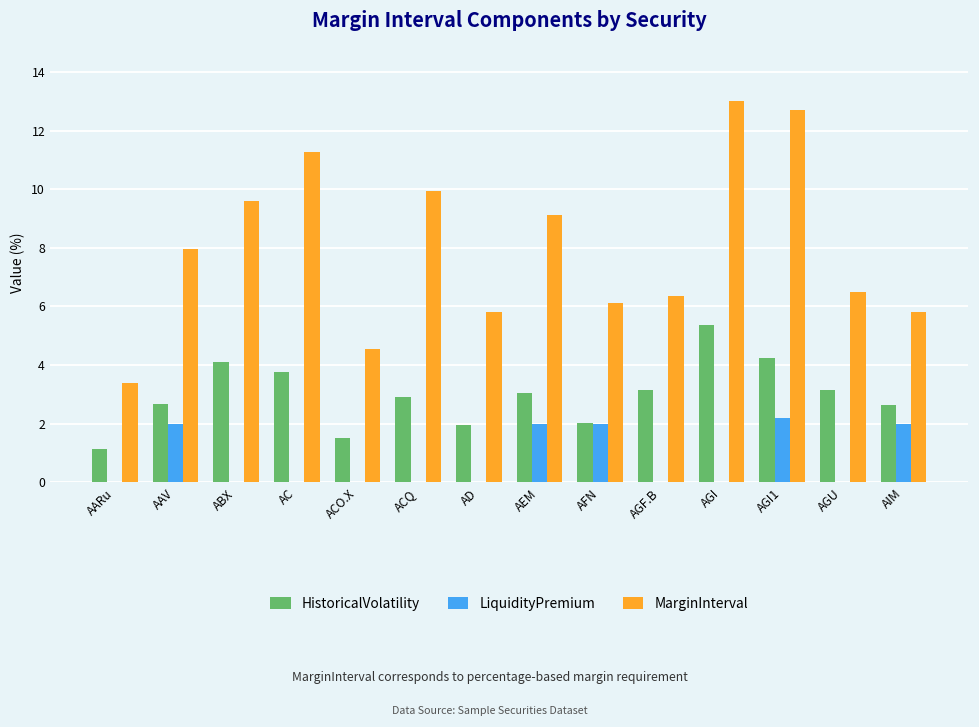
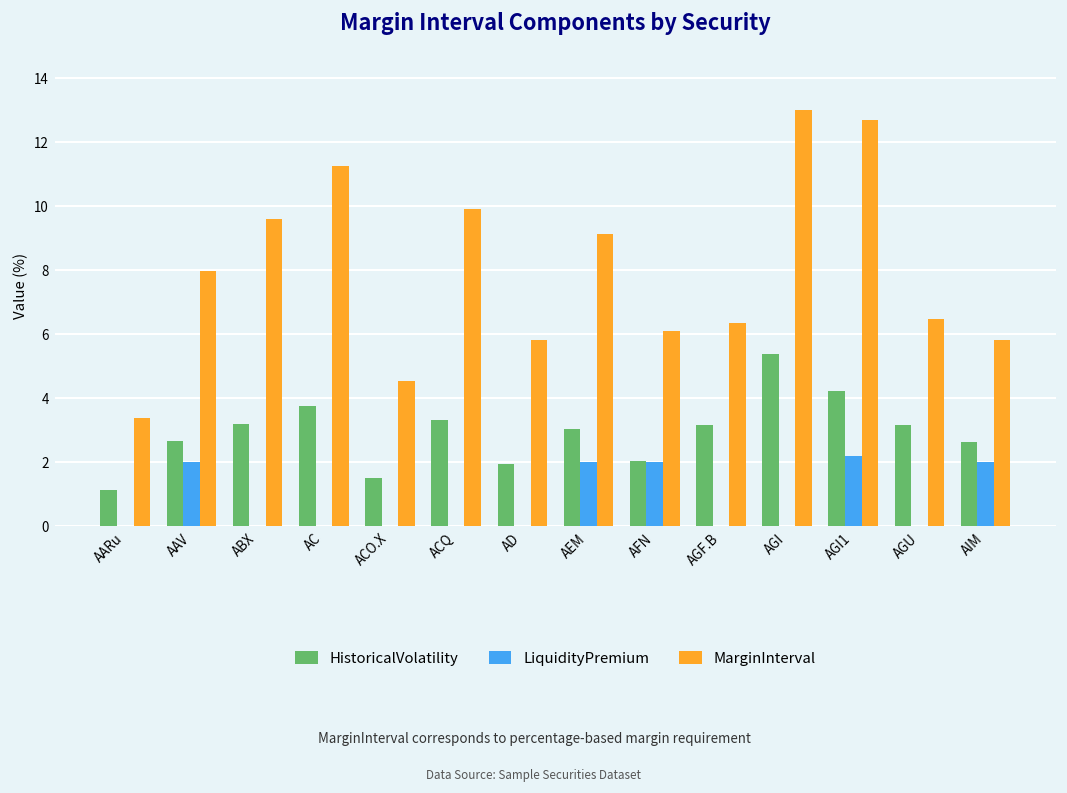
HistoricalVolatility, ABX: 4.1 -> 3.2
HistoricalVolatility, ACQ: 2.9 -> 3.3
